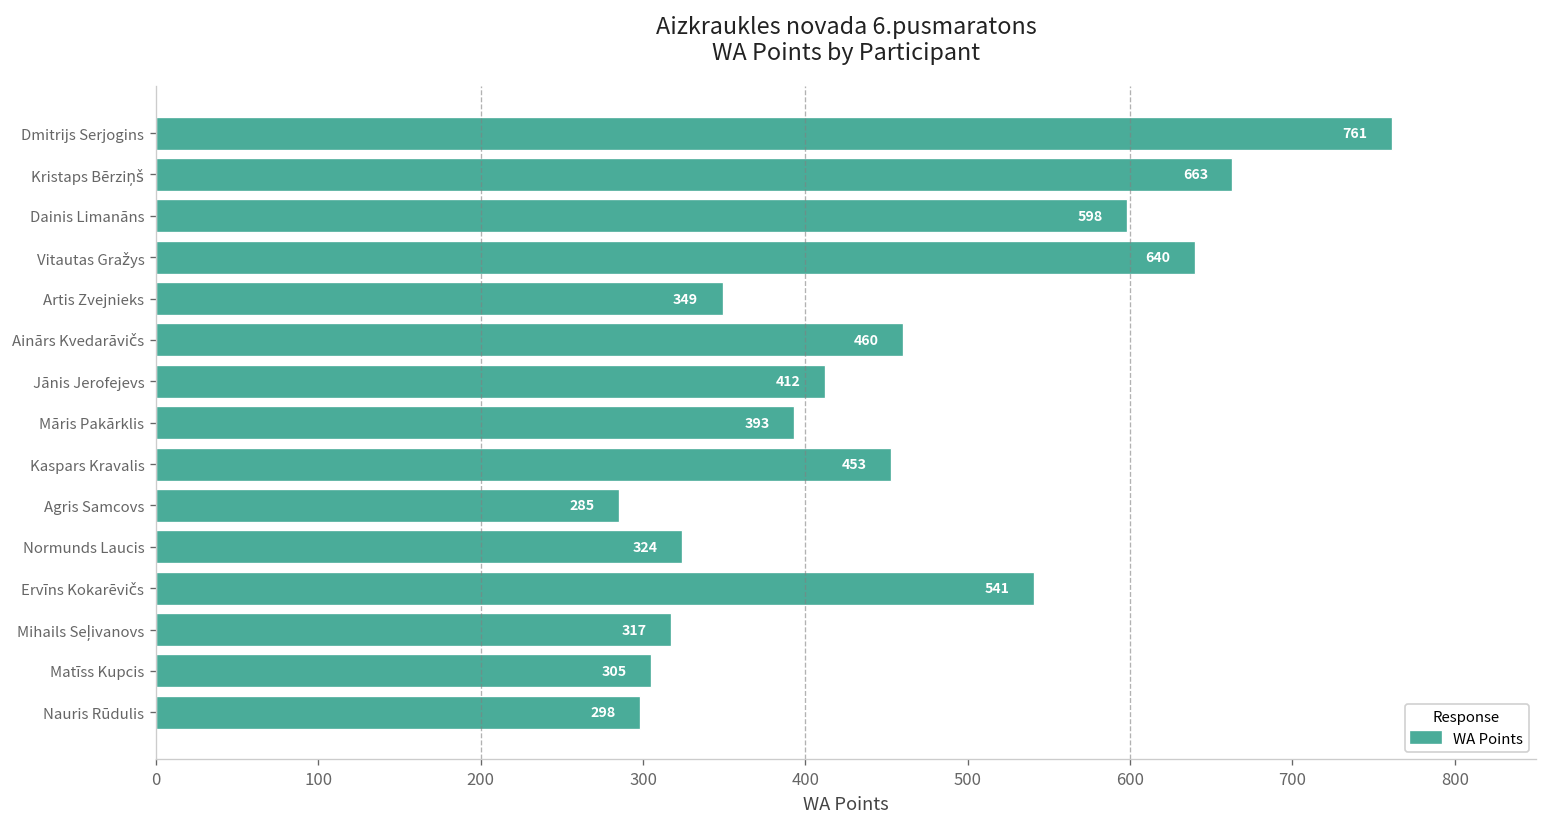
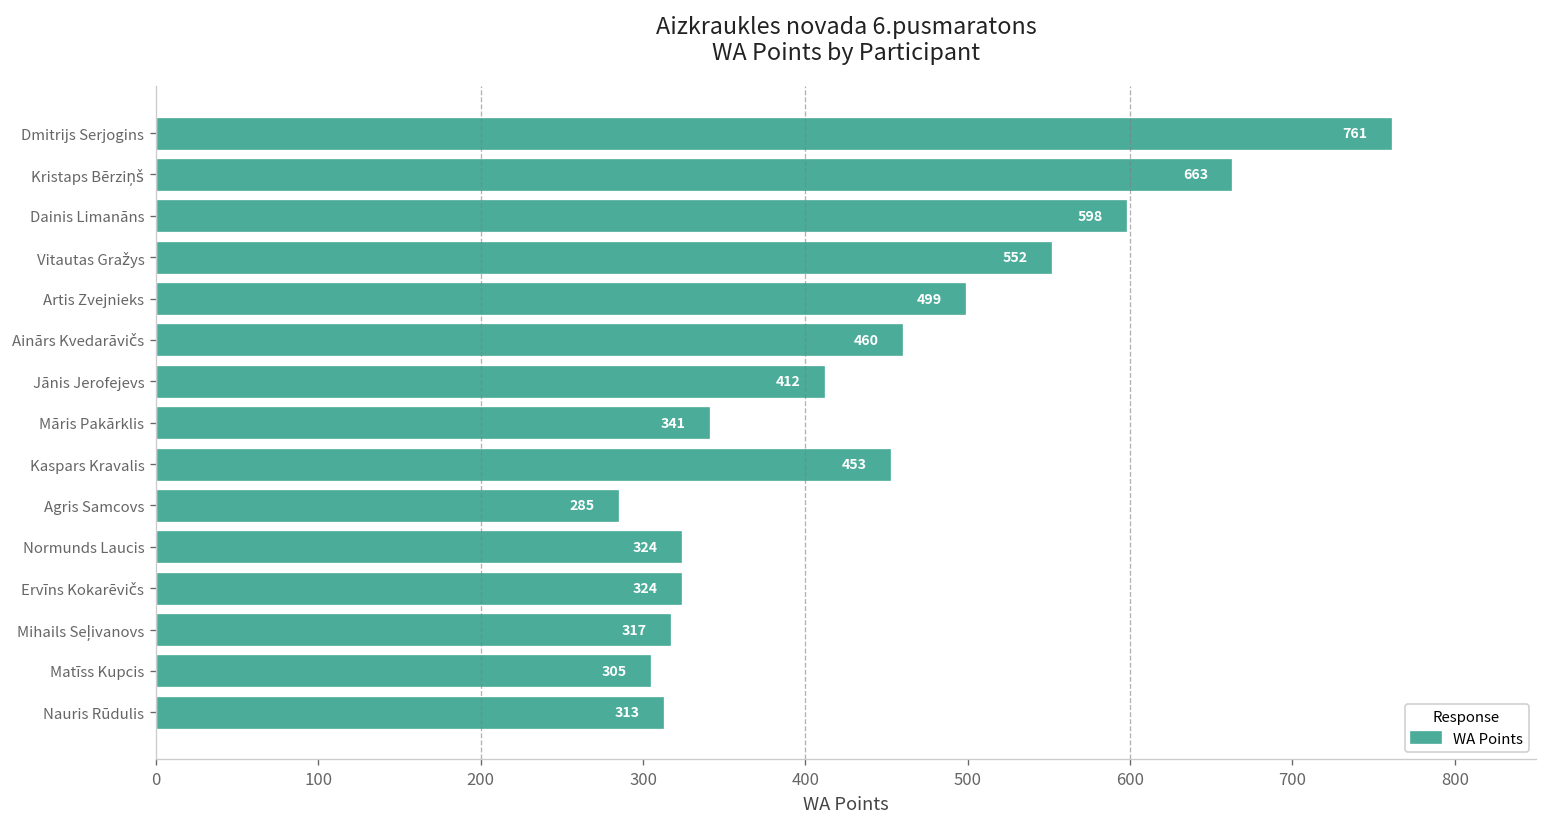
Vitautas Gražys: 640 -> 552
Artis Zvejnieks: 349 -> 499
Māris Pakārklis: 393 -> 341
Ervīns Kokarēvičs: 541 -> 324
Nauris Rūdulis: 298 -> 313
